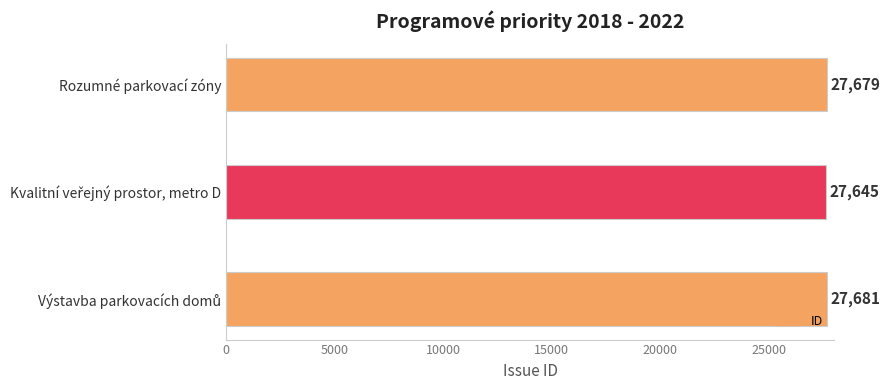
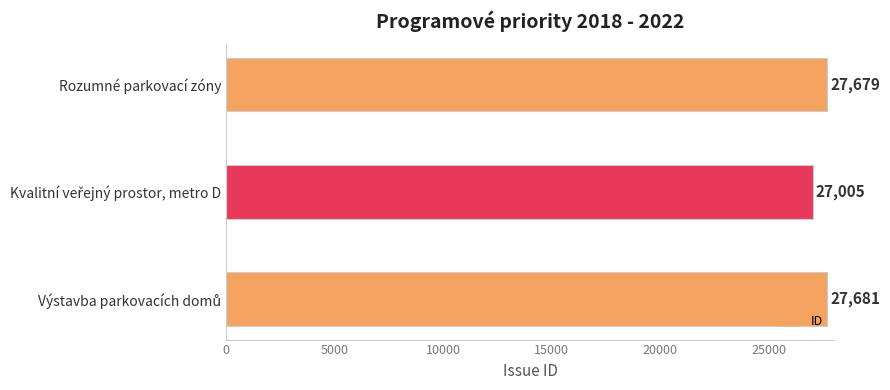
Kvalitní veřejný prostor, metro D: 27,645 -> 27,005
